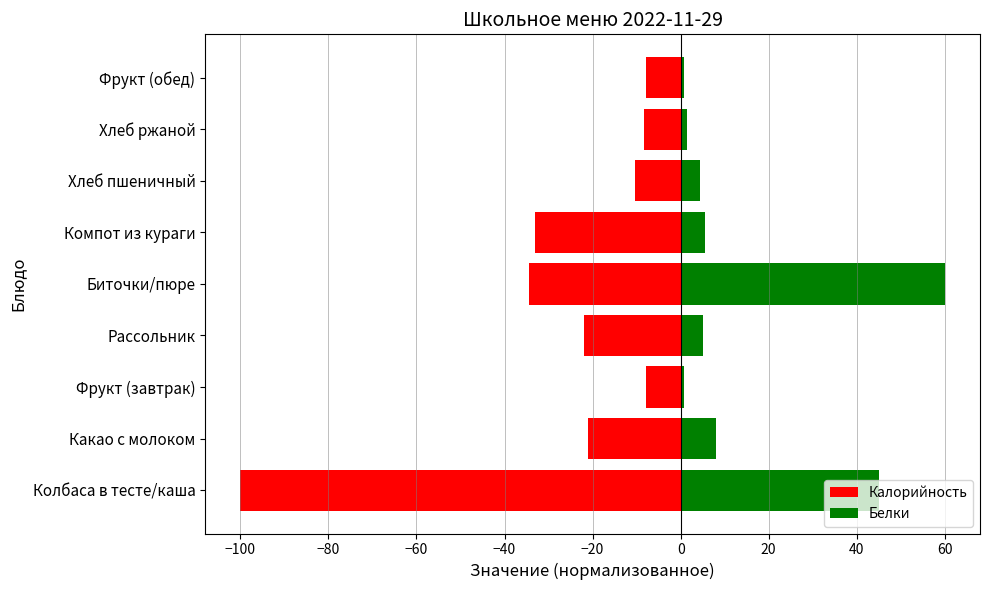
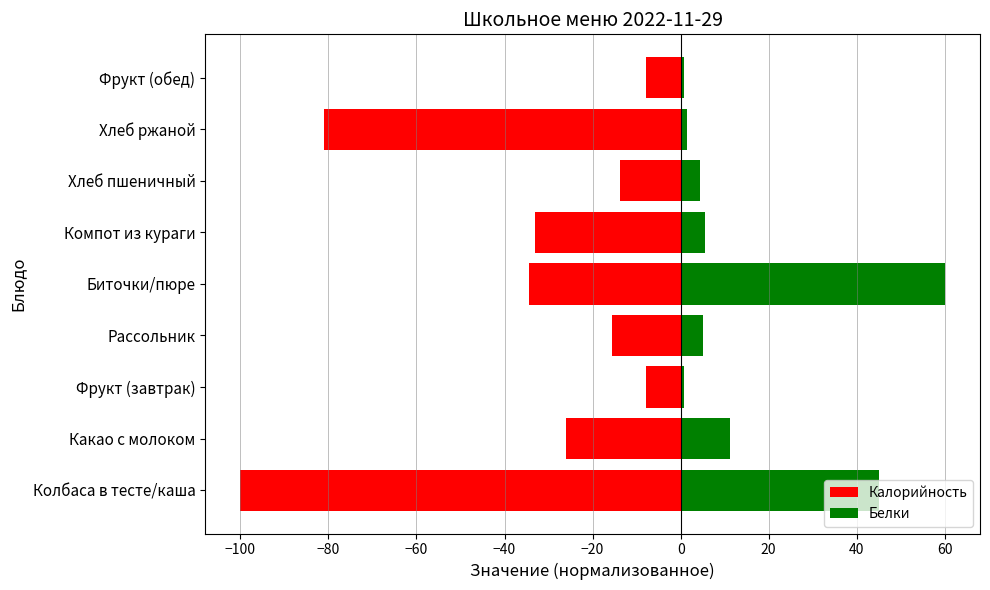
Калорийность, Хлеб ржаной: -8 -> -81
Калорийность, Хлеб пшеничный: -10 -> -14
Калорийность, Рассольник: -22 -> -16
Калорийность, Какао с молоком: -21 -> -26
Белки, Какао с молоком: 8 -> 11
